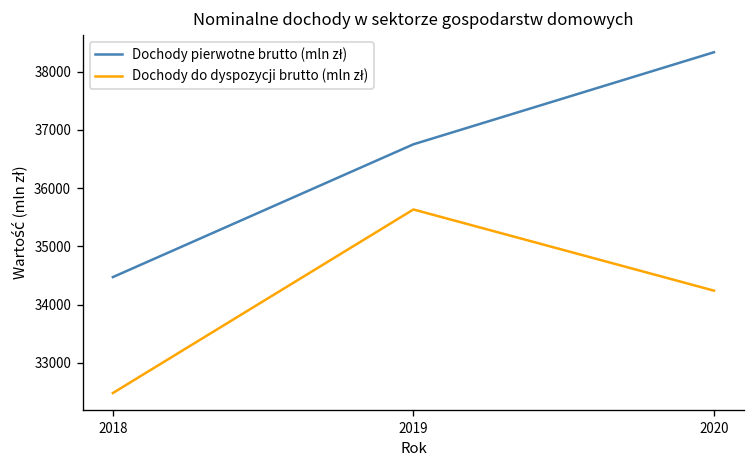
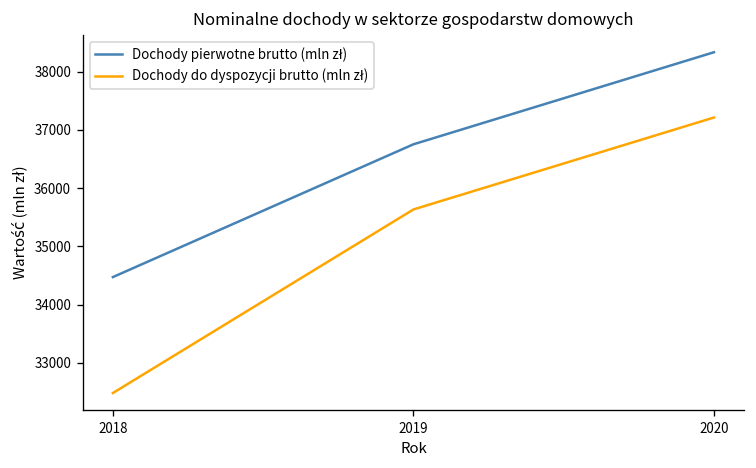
Dochody do dyspozycji brutto (mln zł), 2020: 34200 -> 37200
